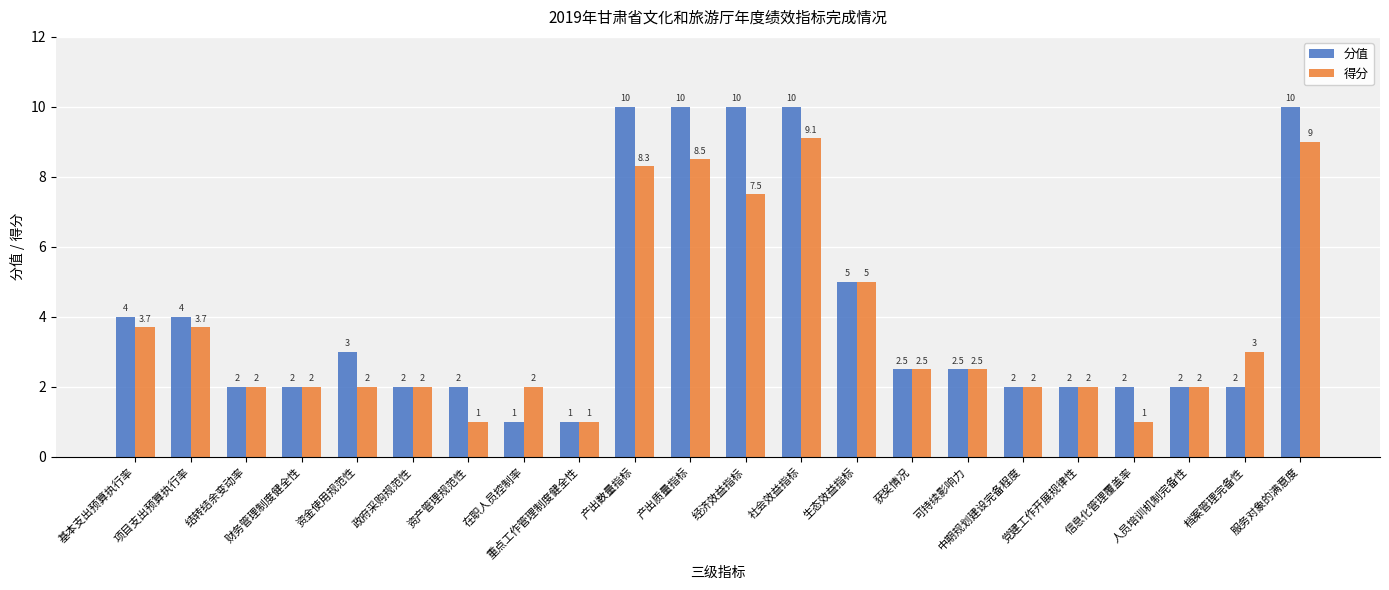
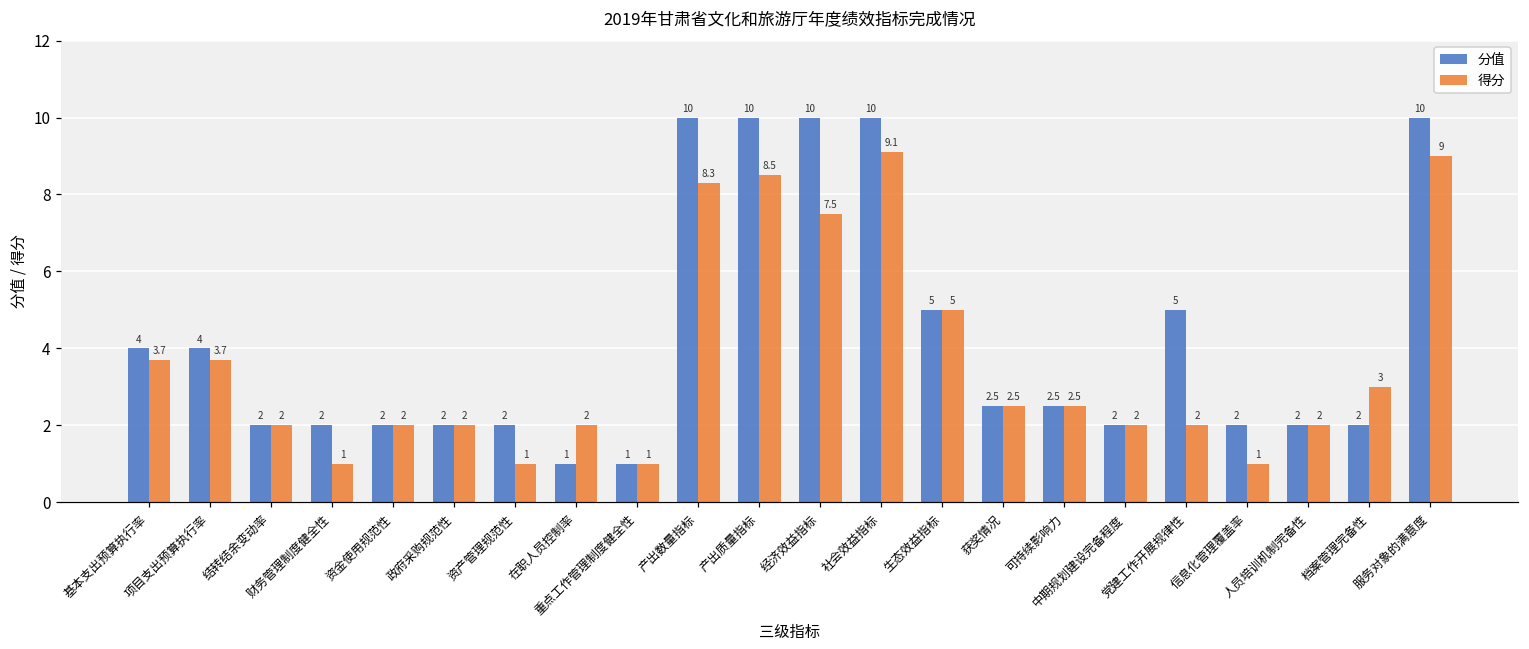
得分, 财务管理制度健全性: 2 -> 1
分值, 资金使用规范性: 3 -> 2
分值, 党建工作开展规律性: 2 -> 5
